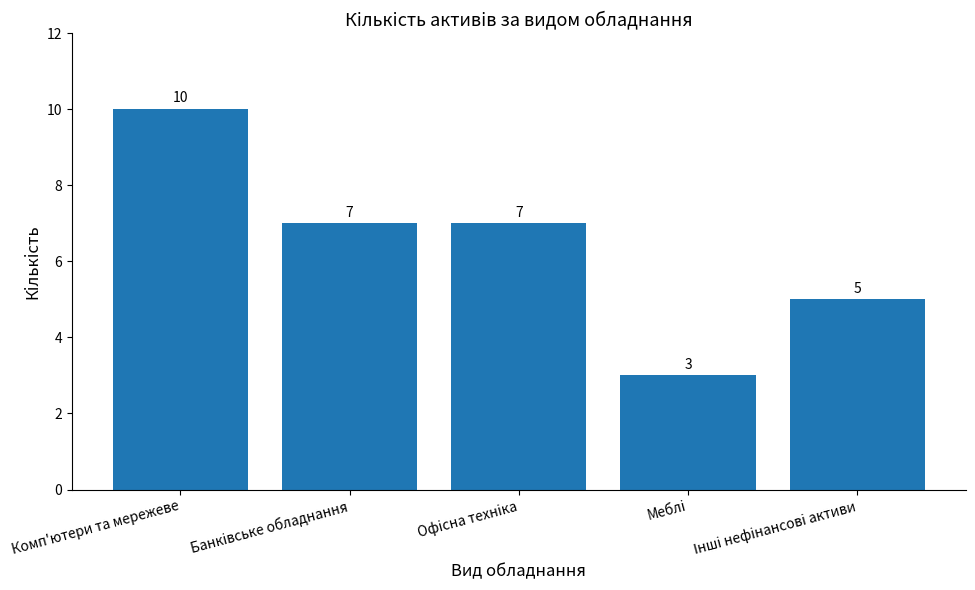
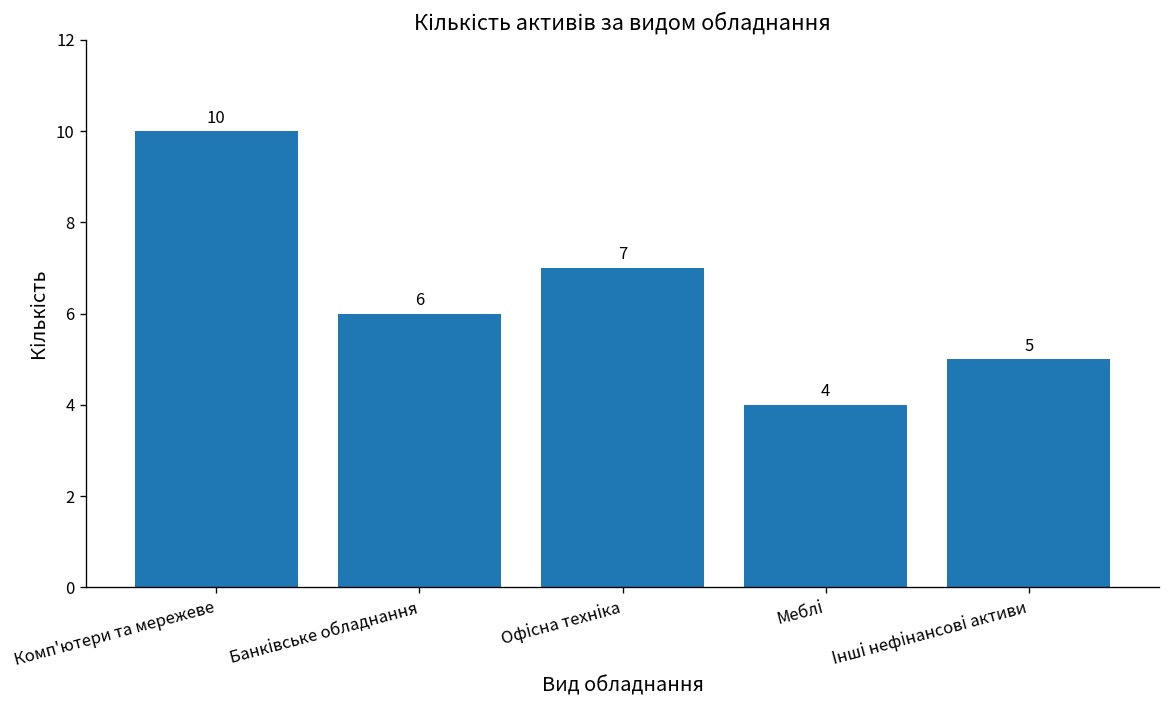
Банківське обладнання: 7 -> 6
Меблі: 3 -> 4
